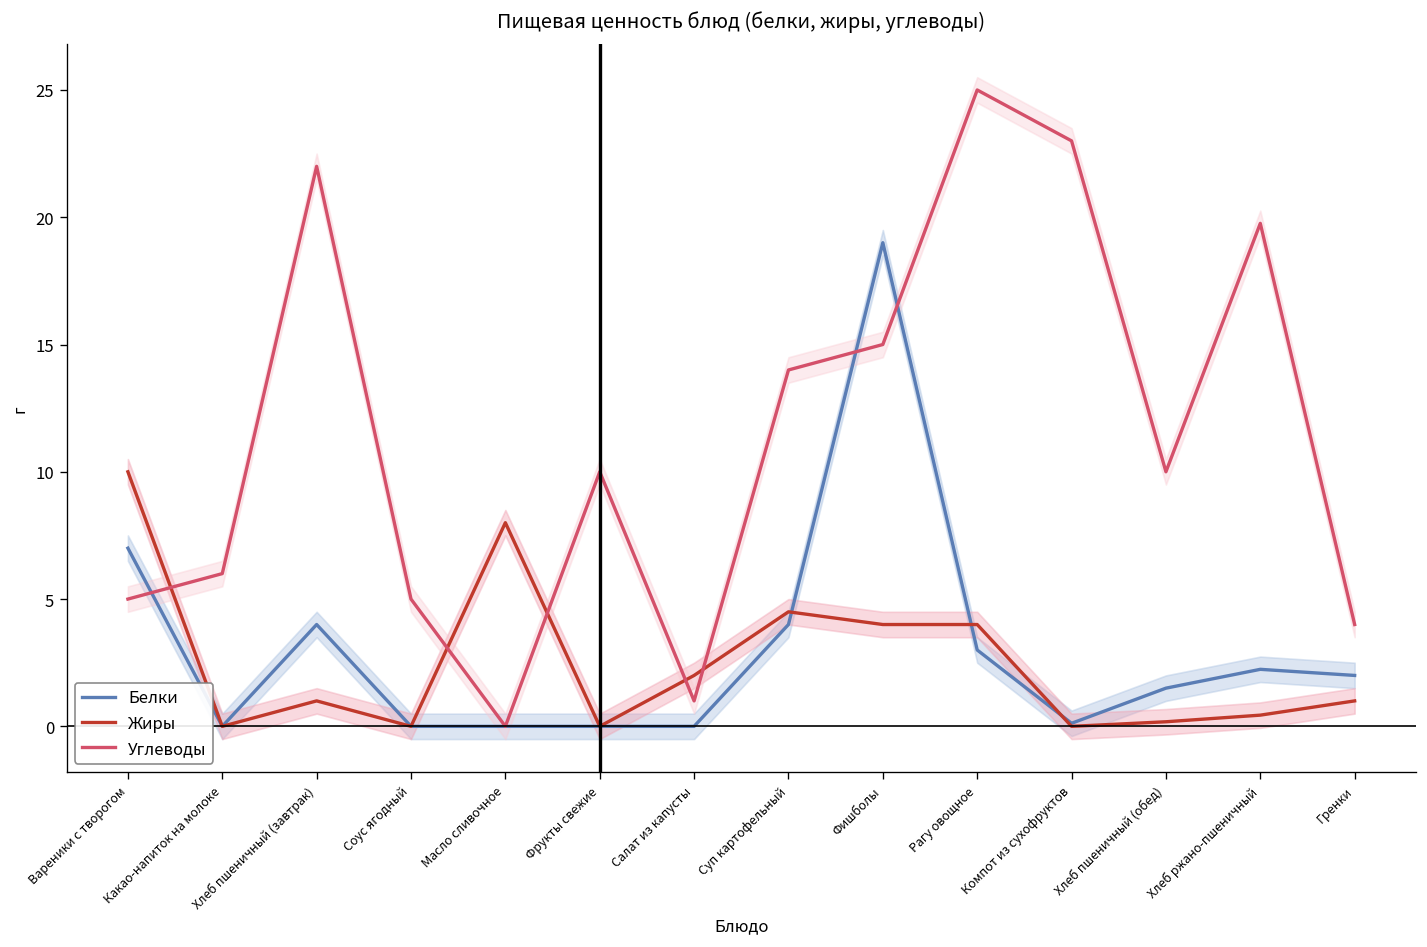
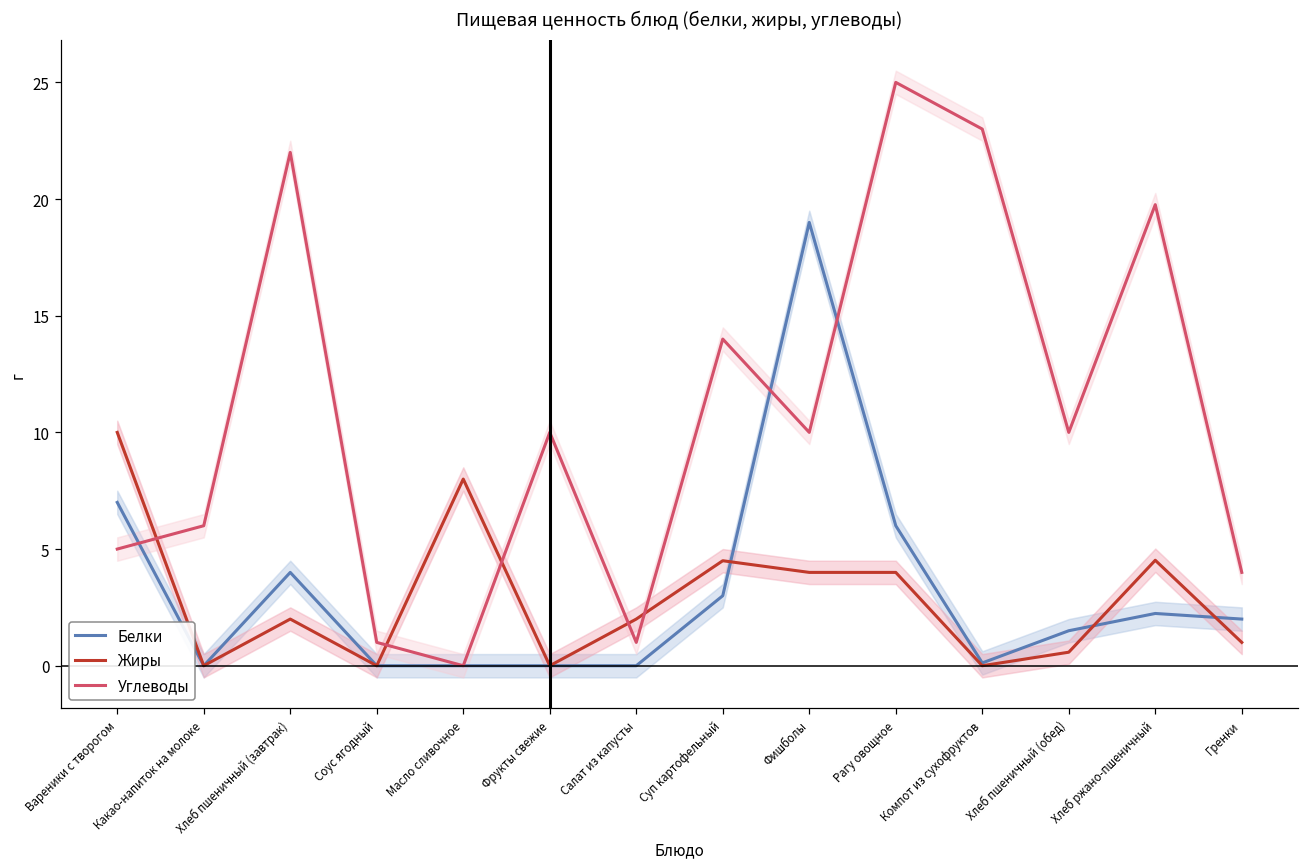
Жиры, Хлеб пшеничный (завтрак): 1 -> 2
Углеводы, Соус ягодный: 5 -> 1
Белки, Суп картофельный: 4 -> 3
Углеводы, Фишболы: 15 -> 10
Белки, Рагу овощное: 3 -> 6
Жиры, Хлеб пшеничный (обед): 0.2 -> 0.6
Жиры, Хлеб ржано-пшеничный: 0.4 -> 4.5
